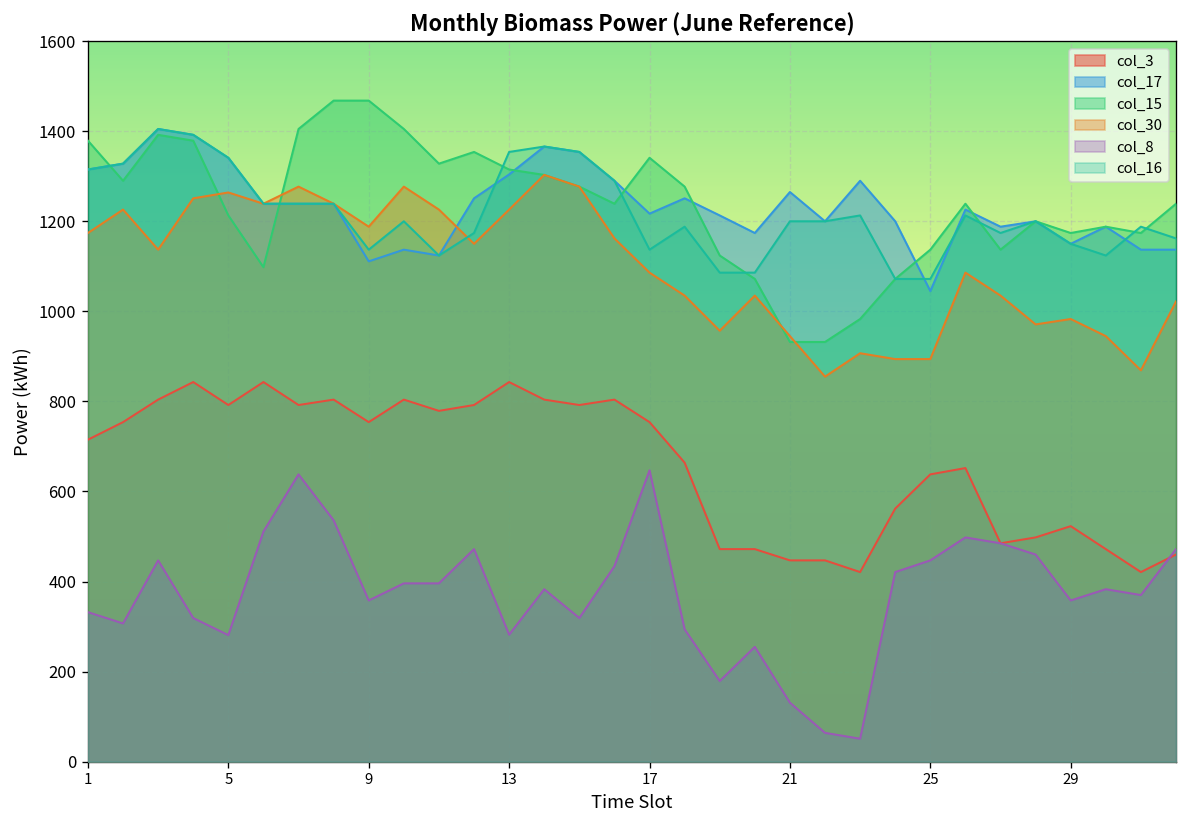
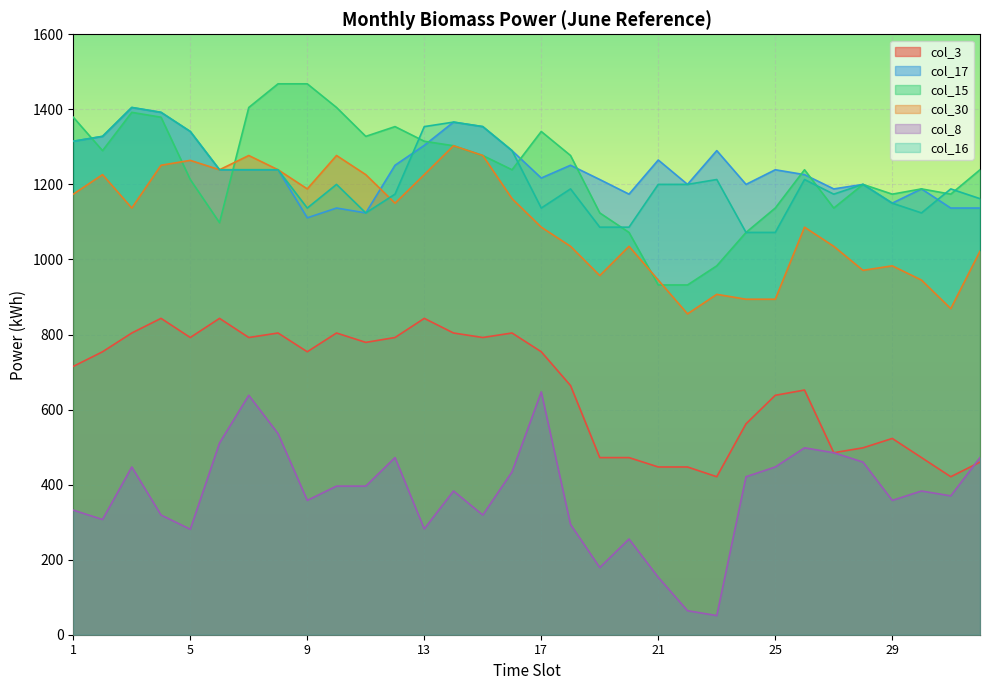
col_8, 21: 130 -> 150
col_17, 25: 1050 -> 1240
